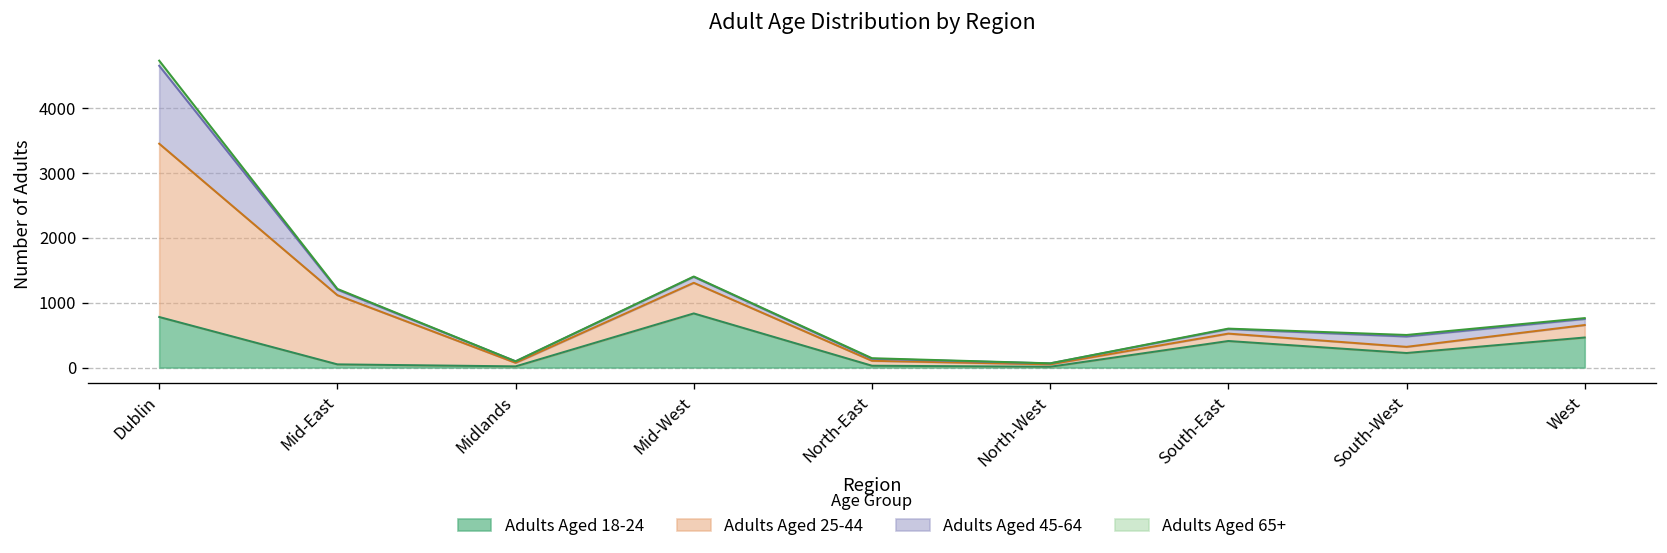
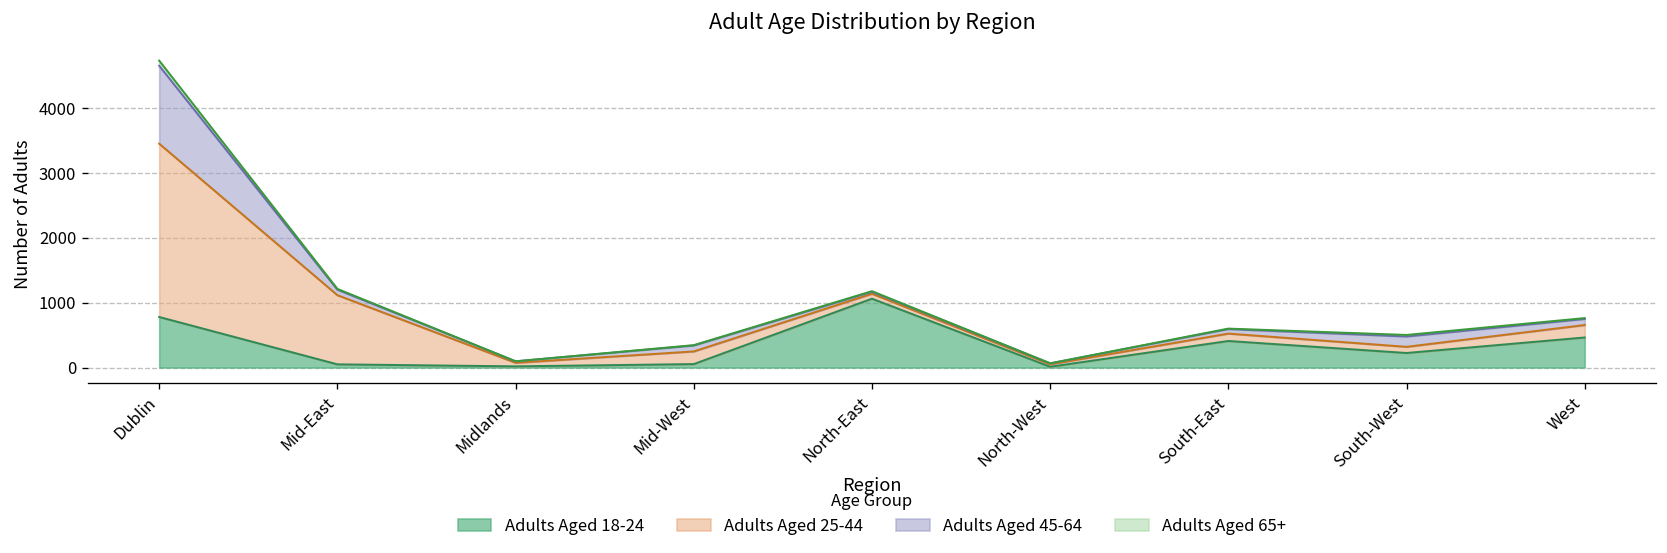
Adults Aged 18-24, Mid-West: 800 -> 100
Adults Aged 25-44, Mid-West: 500 -> 200
Adults Aged 18-24, North-East: 0 -> 1100
